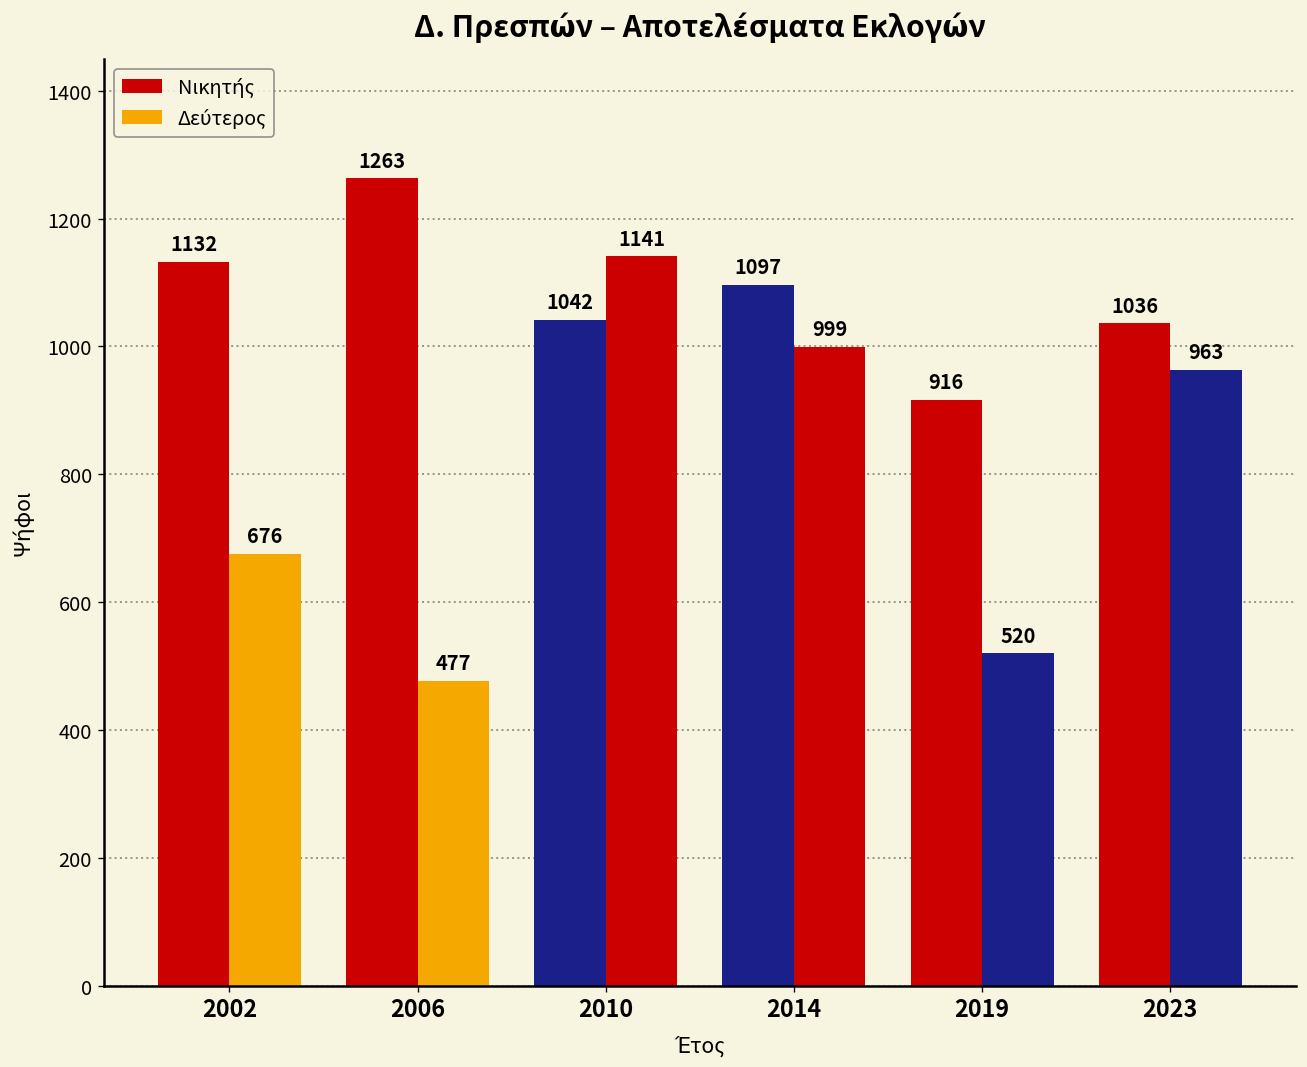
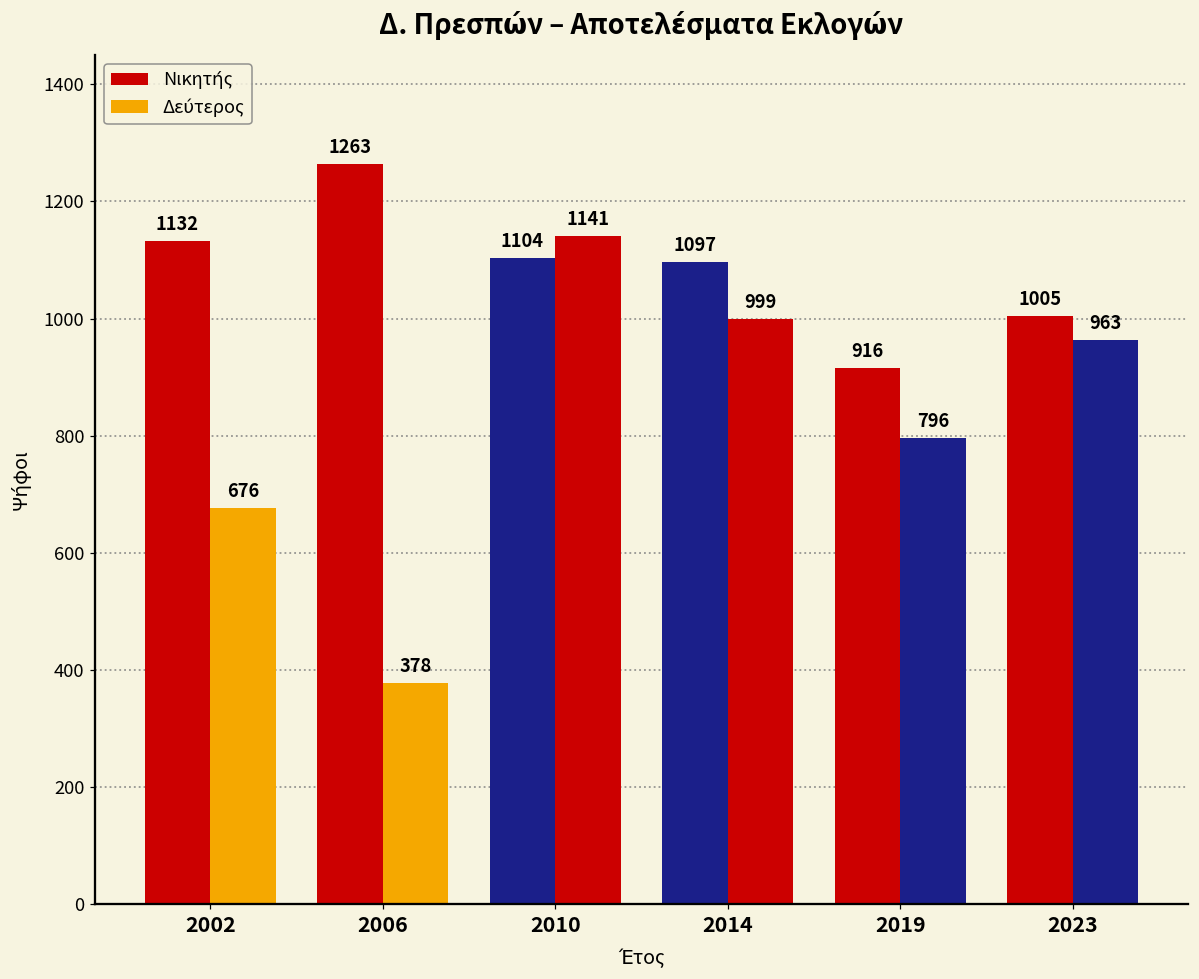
Δεύτερος, 2006: 477 -> 378
Νικητής, 2010: 1042 -> 1104
Δεύτερος, 2019: 520 -> 796
Νικητής, 2023: 1036 -> 1005
